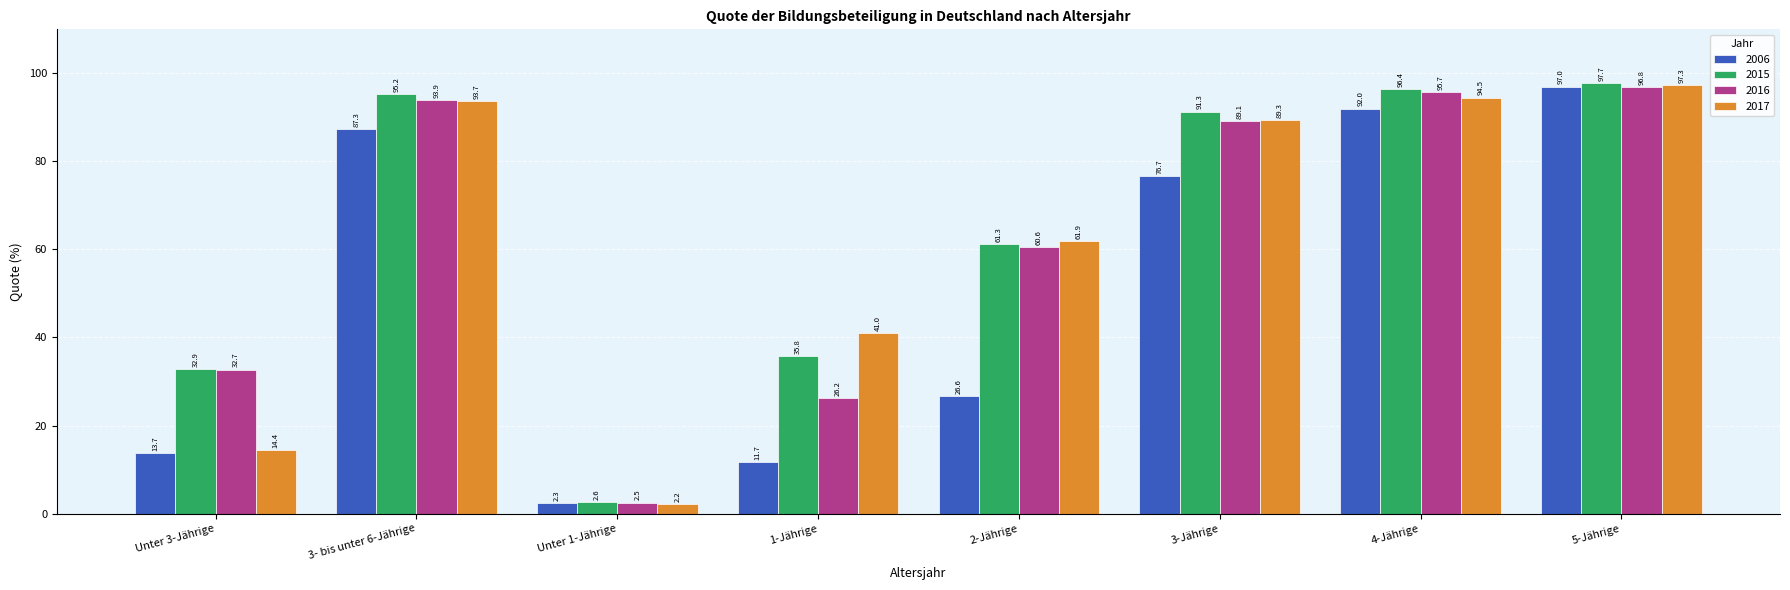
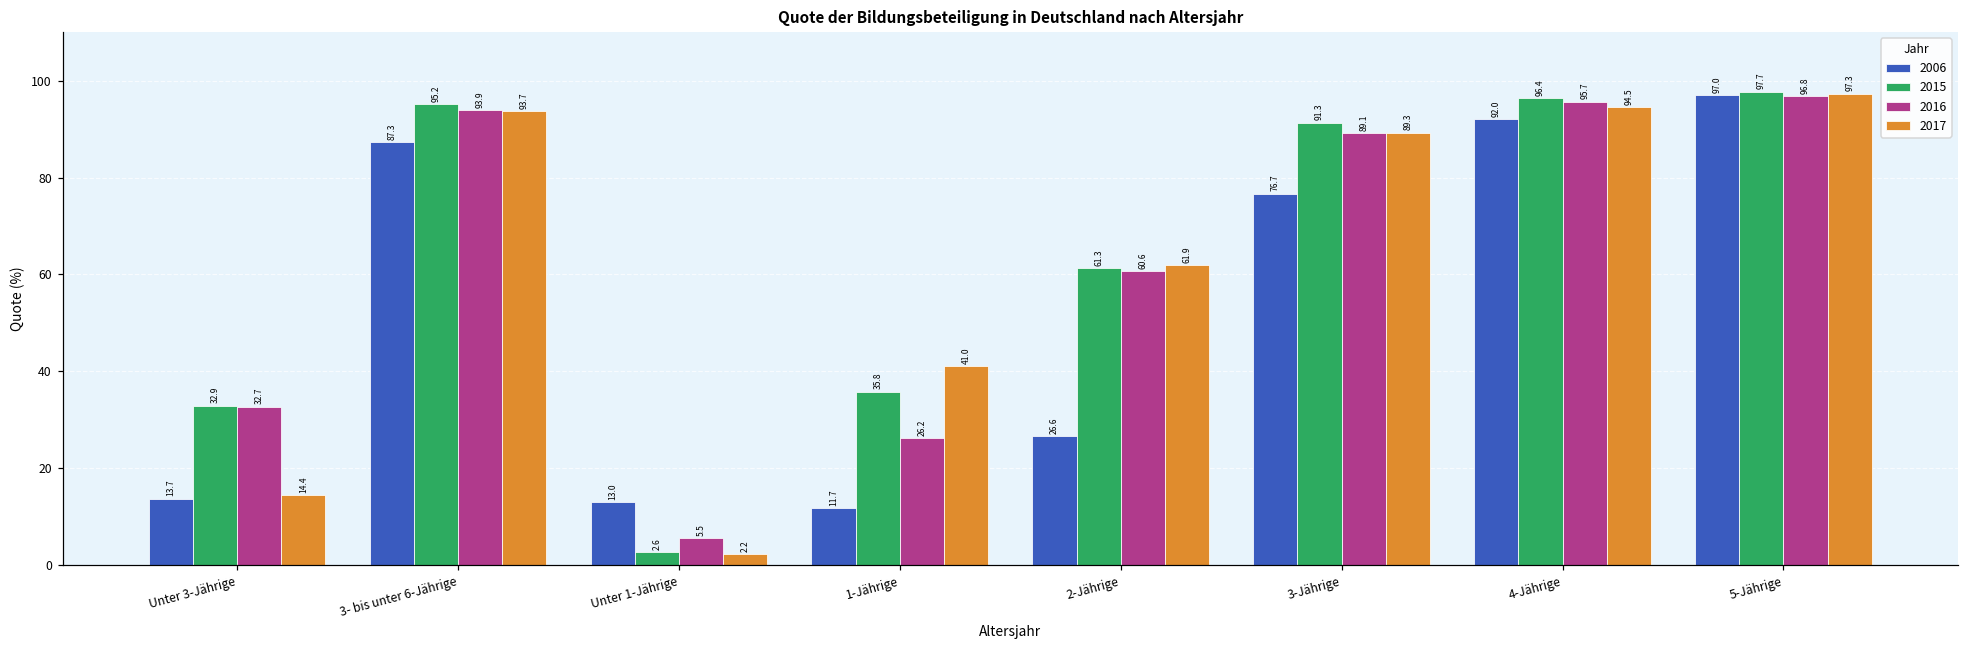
2006, Unter 1-Jährige: 2.3 -> 13.0
2016, Unter 1-Jährige: 2.5 -> 5.5
